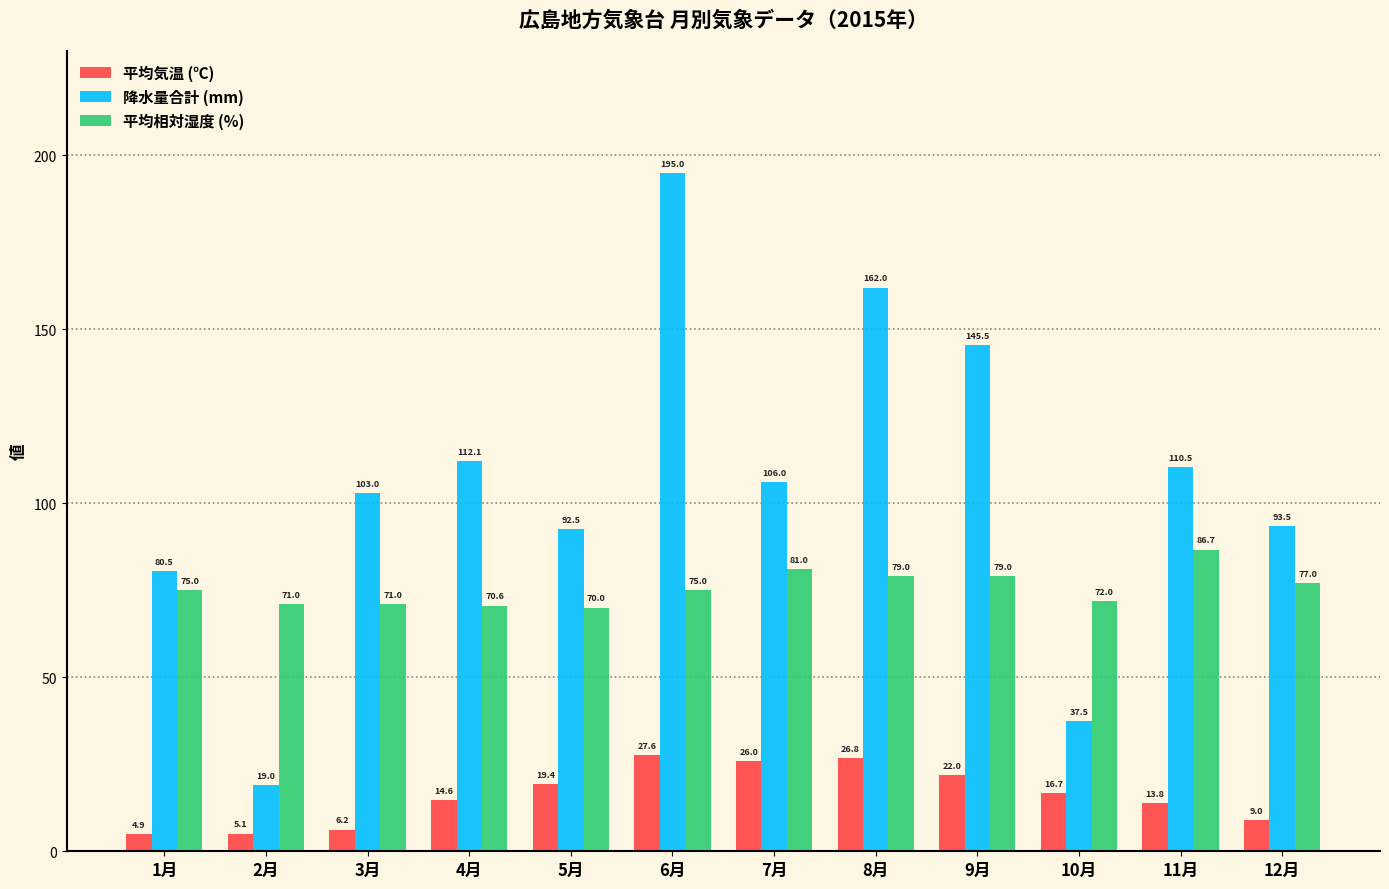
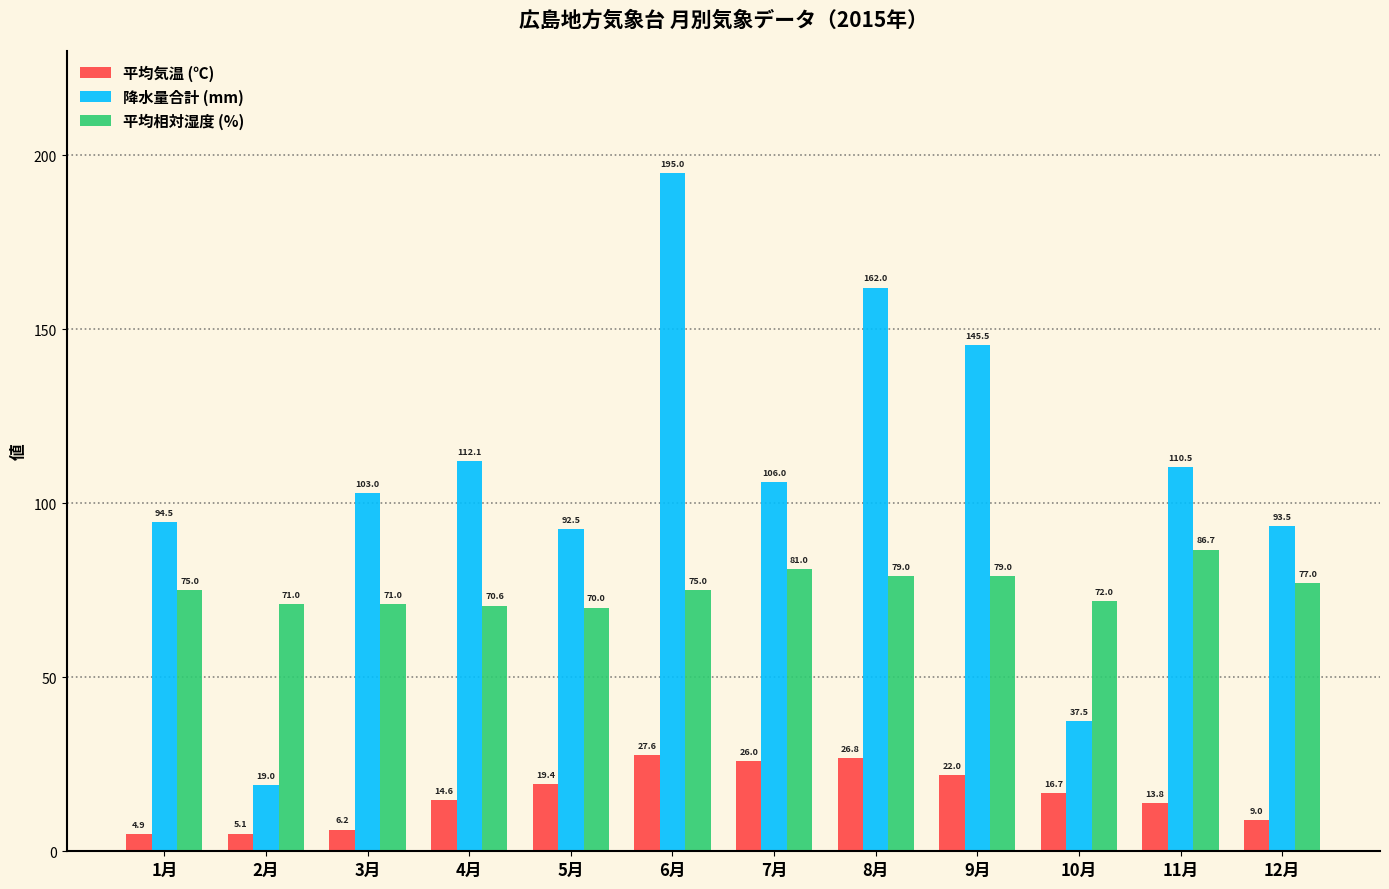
降水量合計 (mm), 1月: 80.5 -> 94.5
